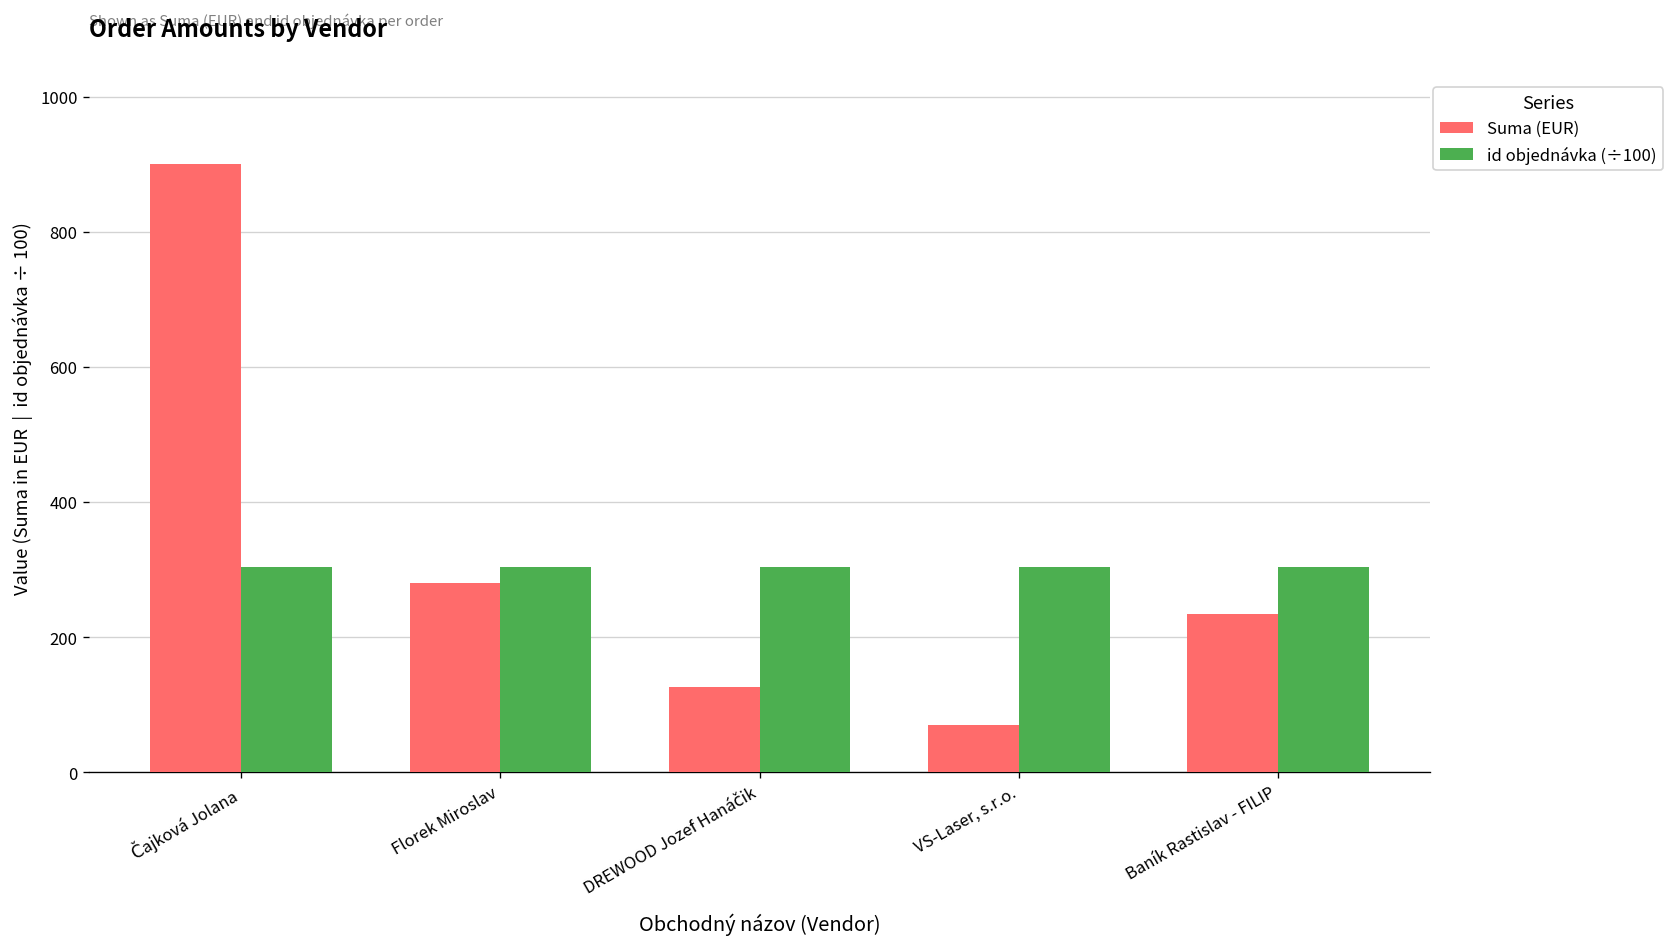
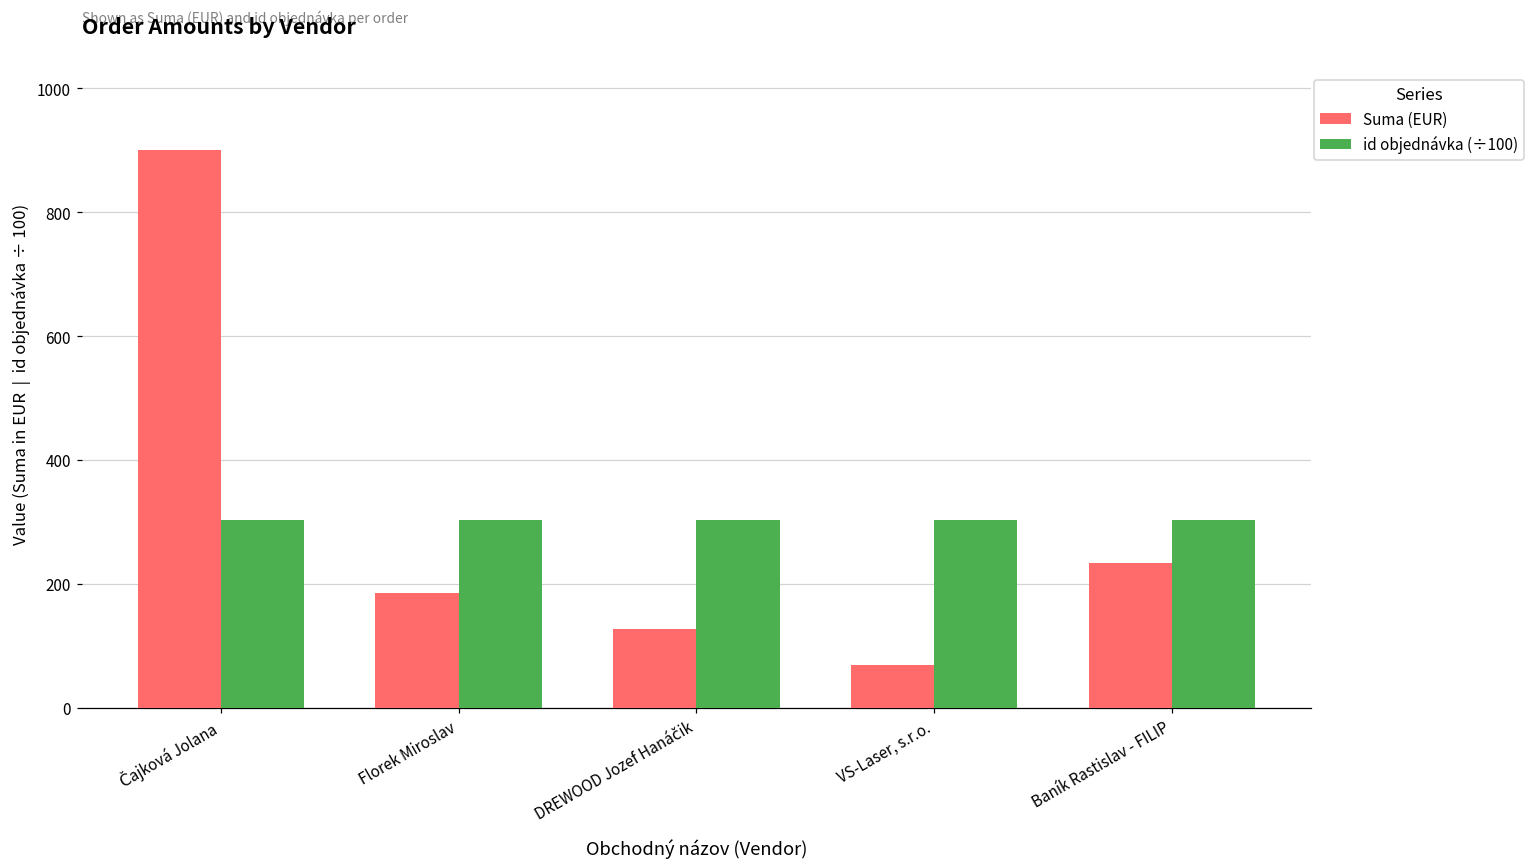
Suma (EUR), Florek Miroslav: 280 -> 190
